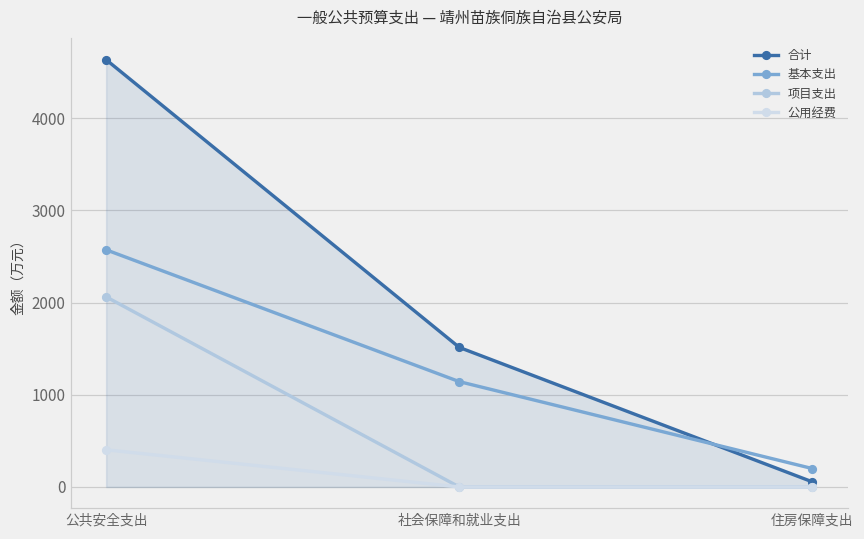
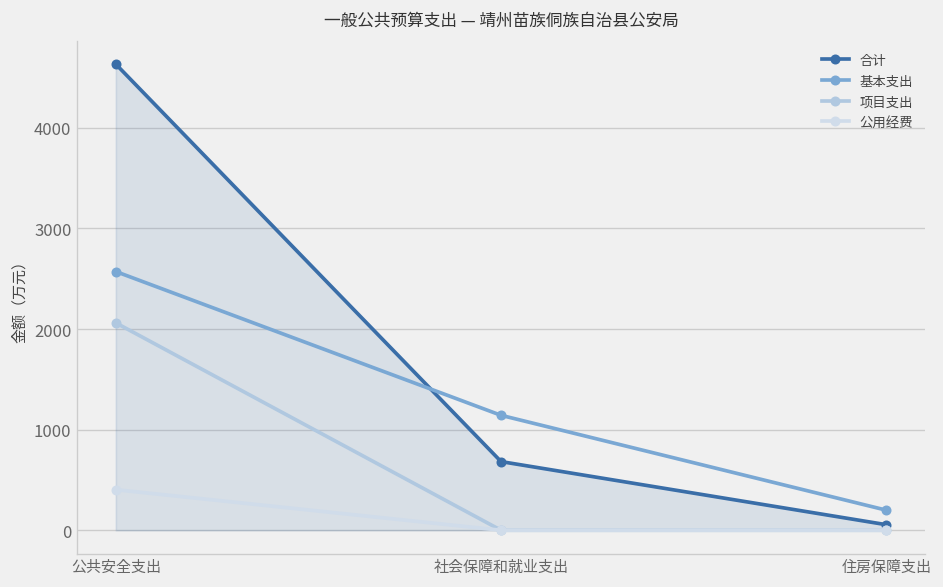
合计, 社会保障和就业支出: 1500 -> 700
